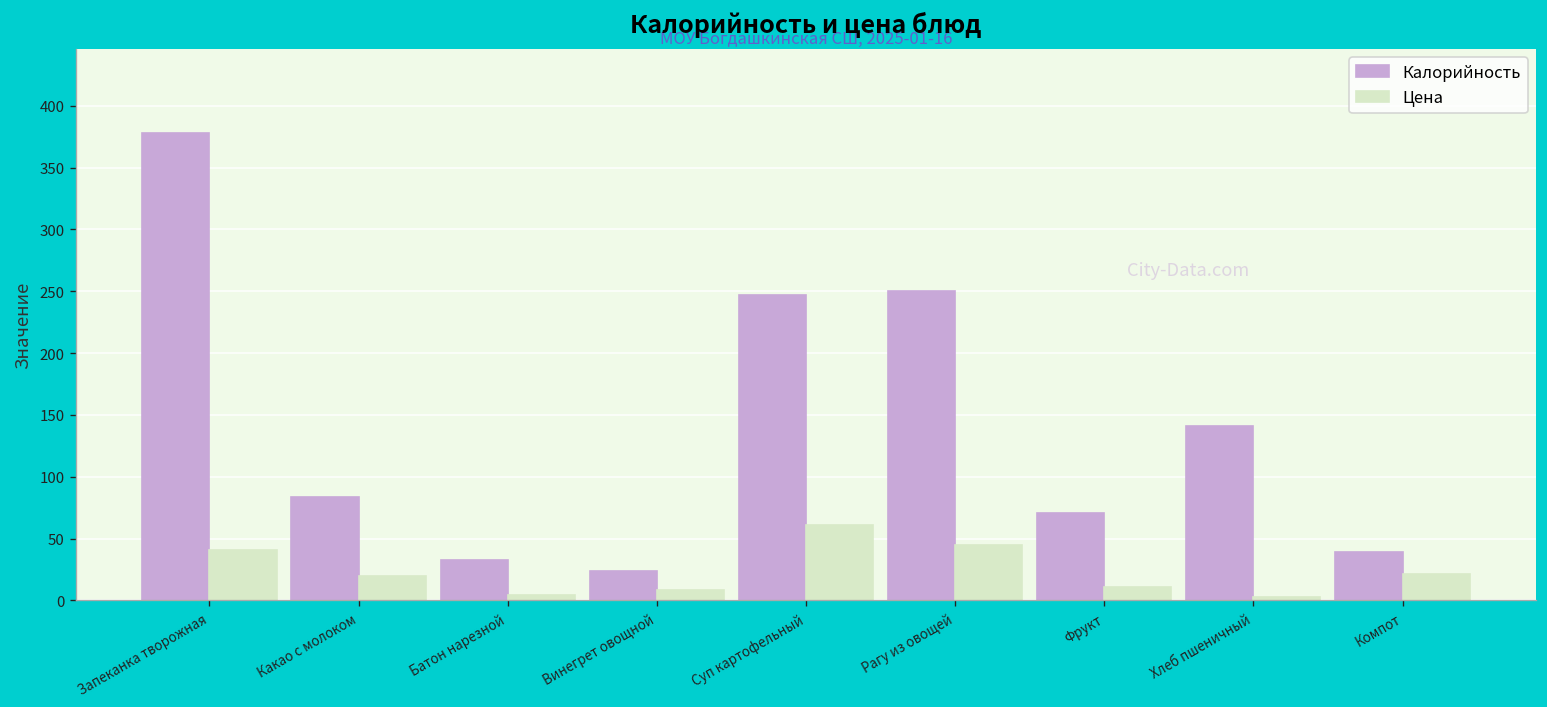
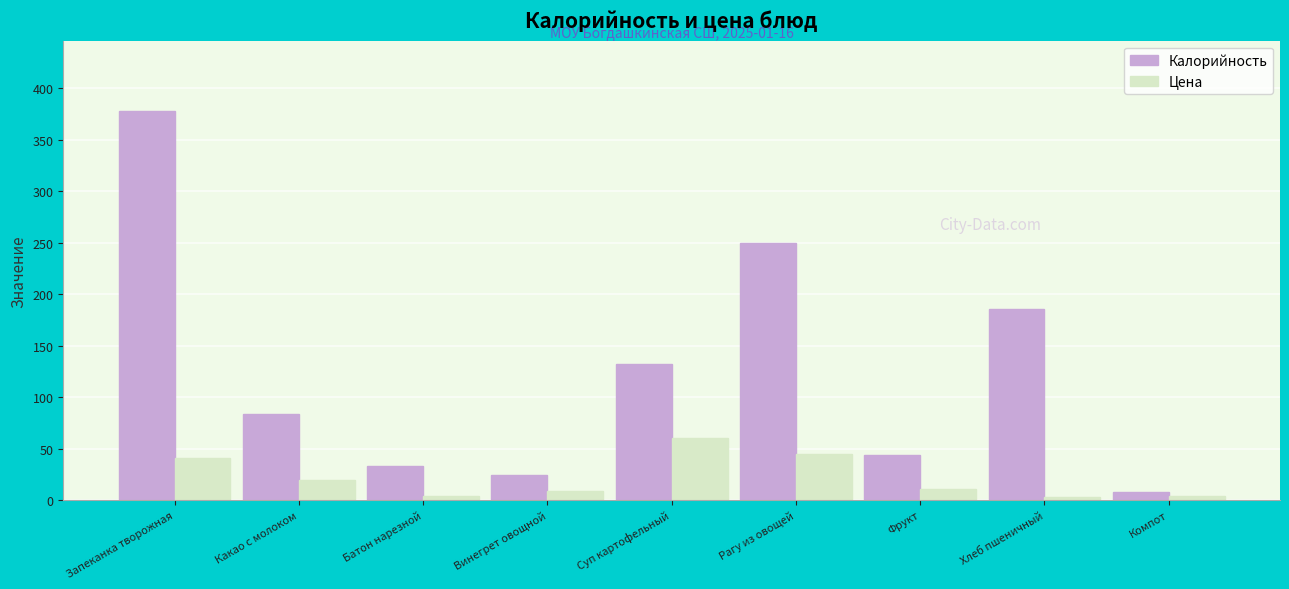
Калорийность, Суп картофельный: 247 -> 132
Калорийность, Фрукт: 71 -> 44
Калорийность, Хлеб пшеничный: 141 -> 186
Калорийность, Компот: 39 -> 8
Цена, Компот: 21 -> 5
